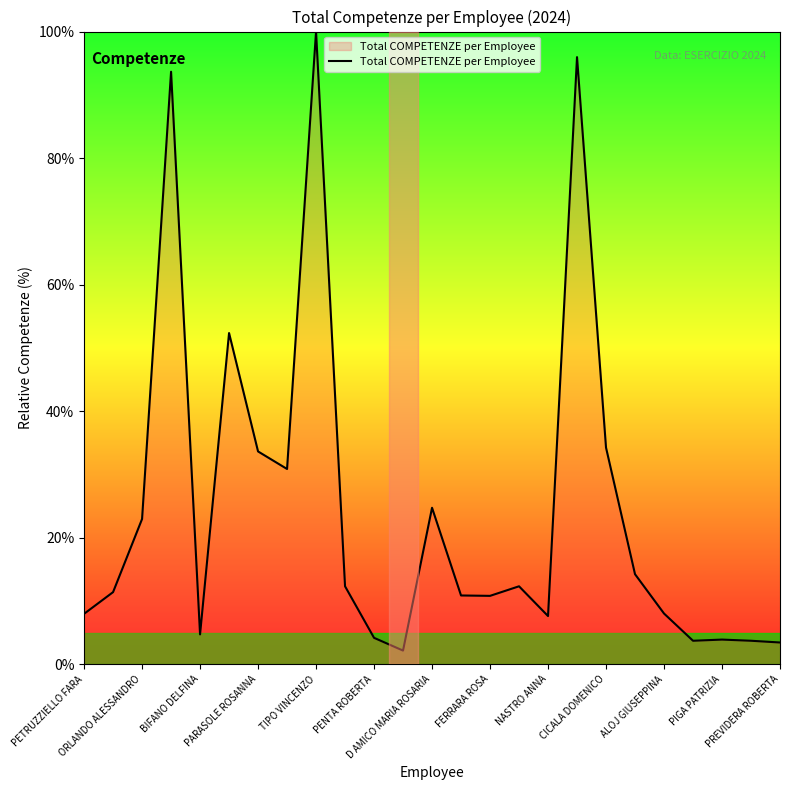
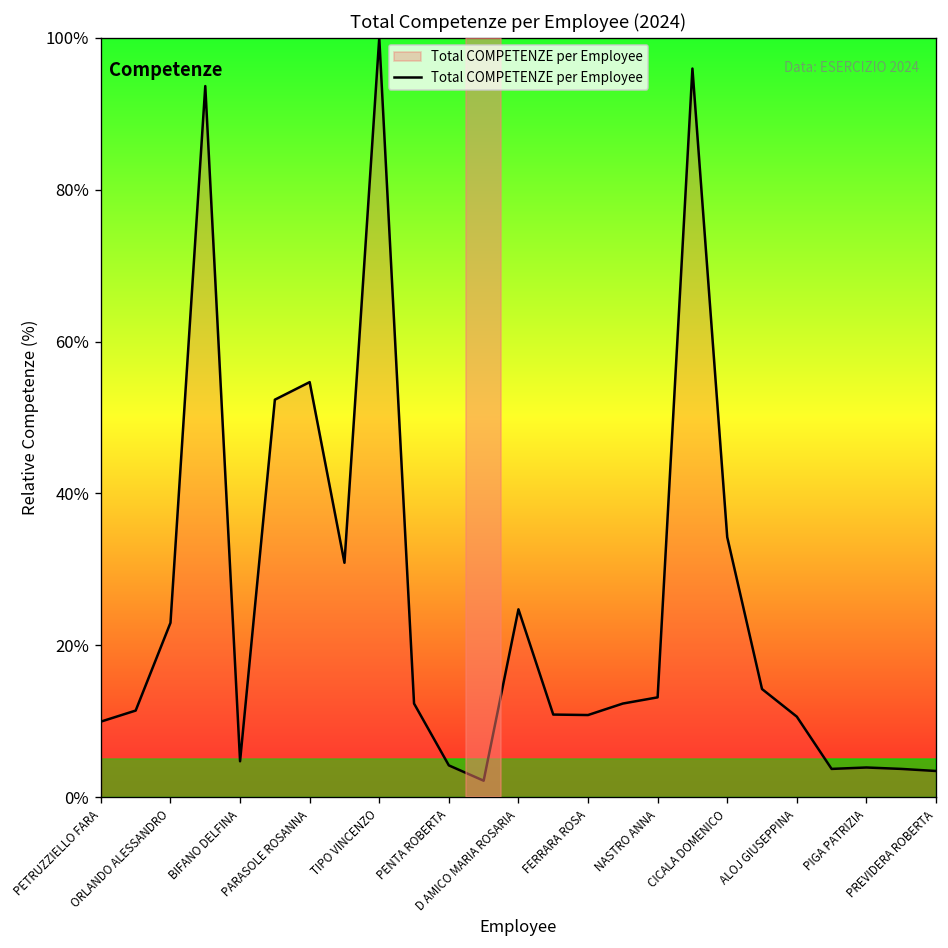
PETRUZZIELLO FARA: 8% -> 10%
PARASOLE ROSANNA: 34% -> 55%
NASTRO ANNA: 8% -> 13%
ALOJ GIUSEPPINA: 8% -> 11%
